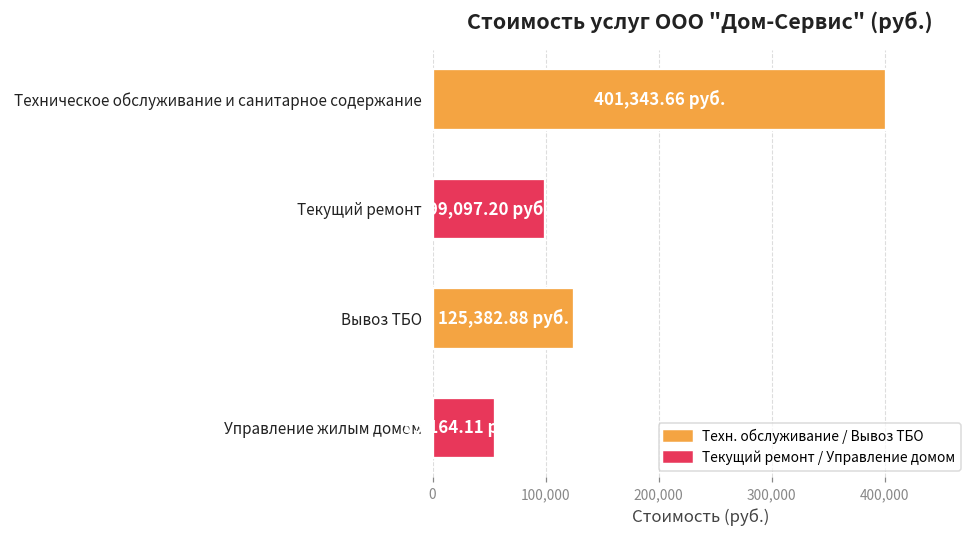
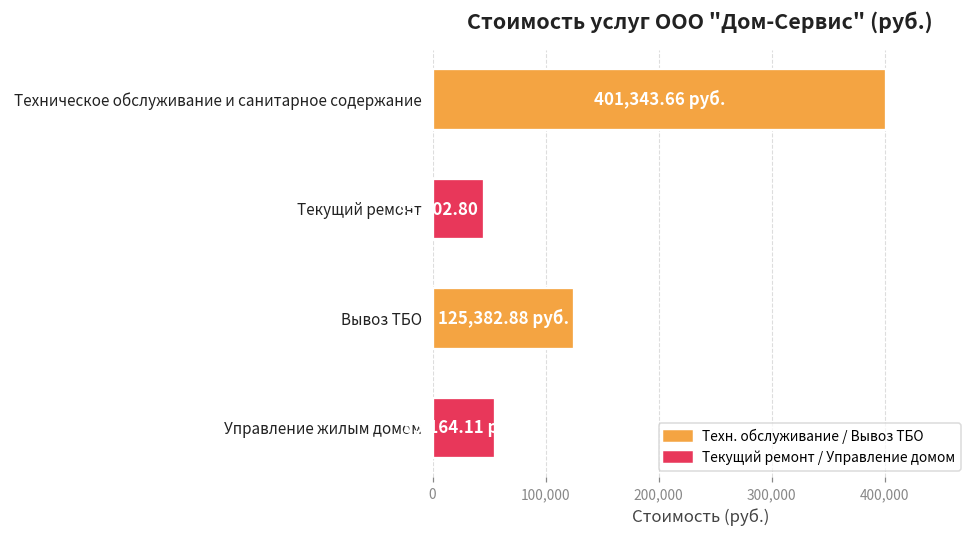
Текущий ремонт: 99,000 -> 45,000
